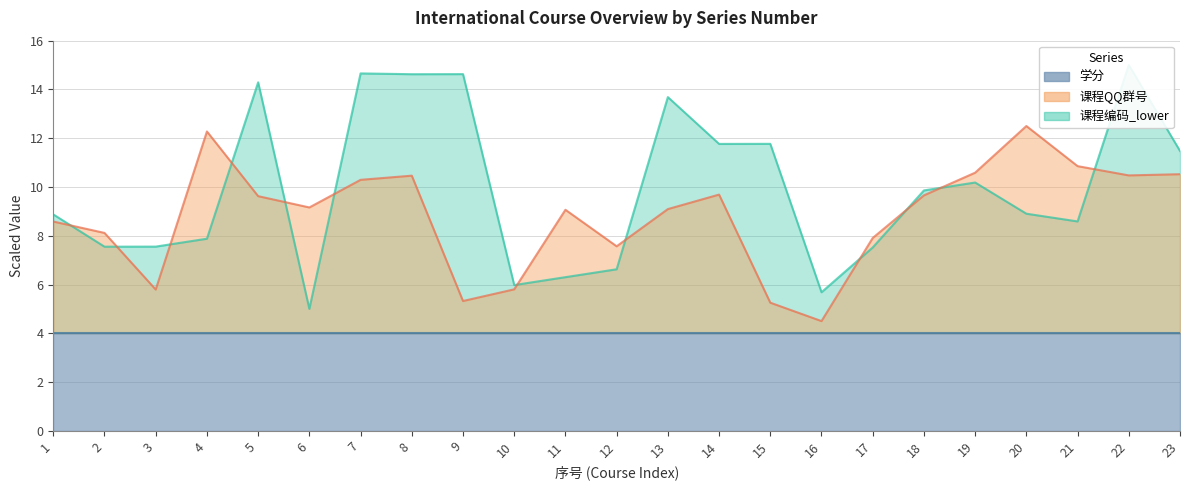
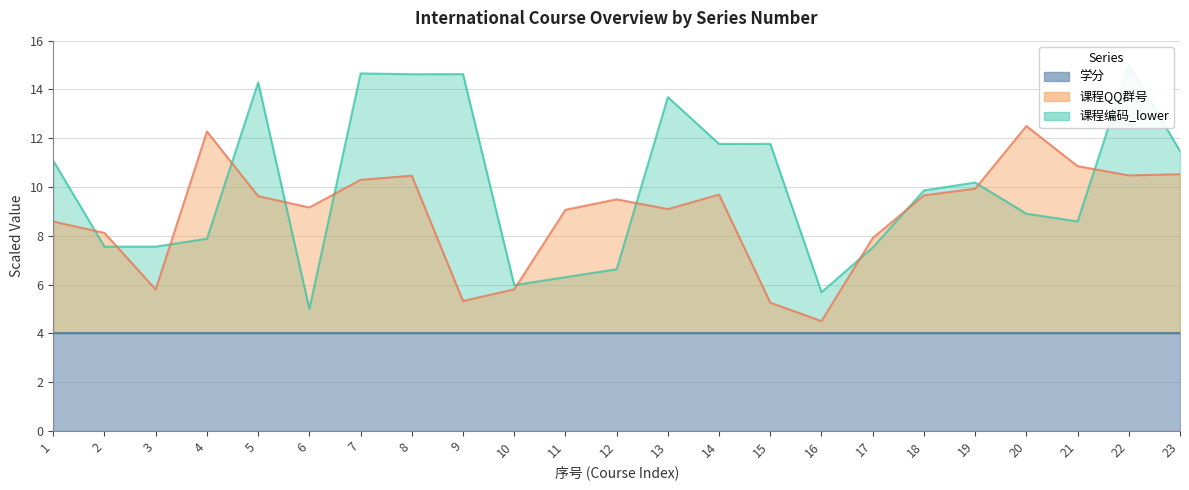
课程编码_lower, 1: 8.9 -> 11.1
课程QQ群号, 12: 7.6 -> 9.5
课程QQ群号, 19: 10.6 -> 9.9
